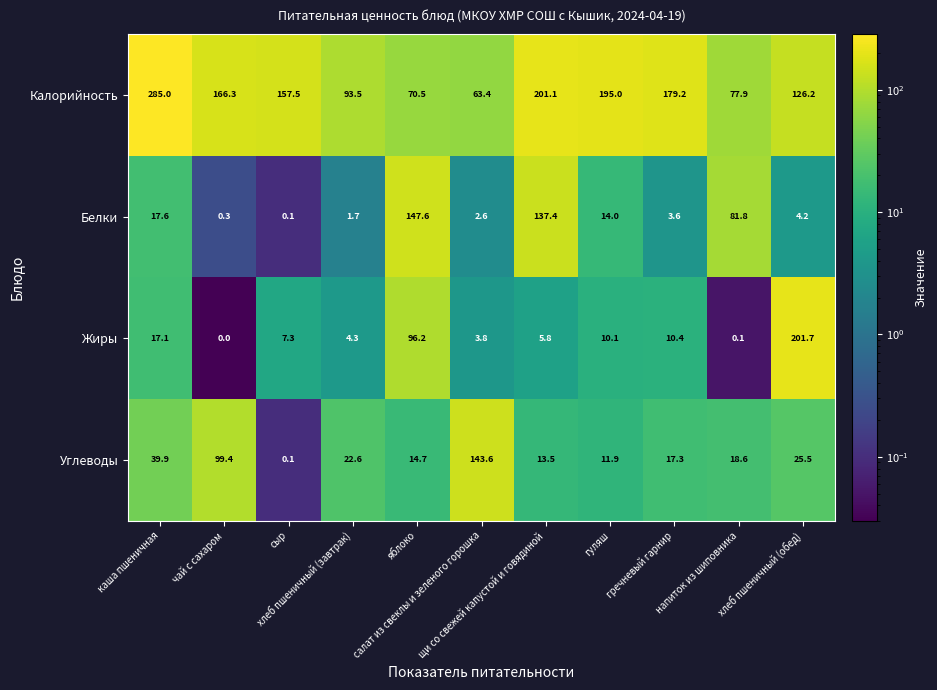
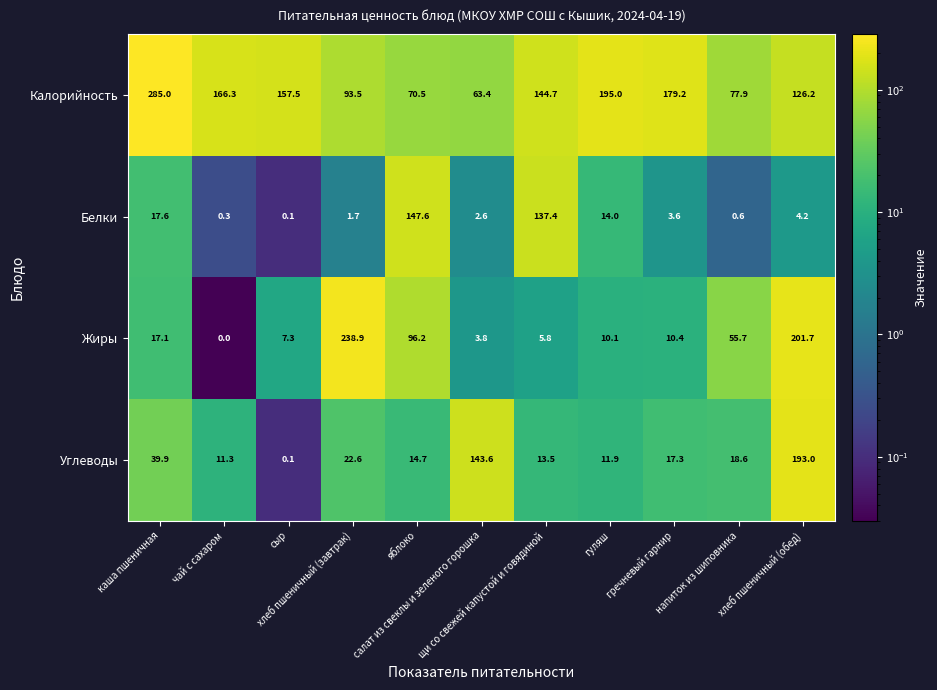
Калорийность, щи со свежей капустой и говядиной: 201.1 -> 144.7
Белки, напиток из шиповника: 81.8 -> 0.6
Жиры, хлеб пшеничный (завтрак): 4.3 -> 238.9
Жиры, напиток из шиповника: 0.1 -> 55.7
Углеводы, чай с сахаром: 99.4 -> 11.3
Углеводы, хлеб пшеничный (обед): 25.5 -> 193.0
